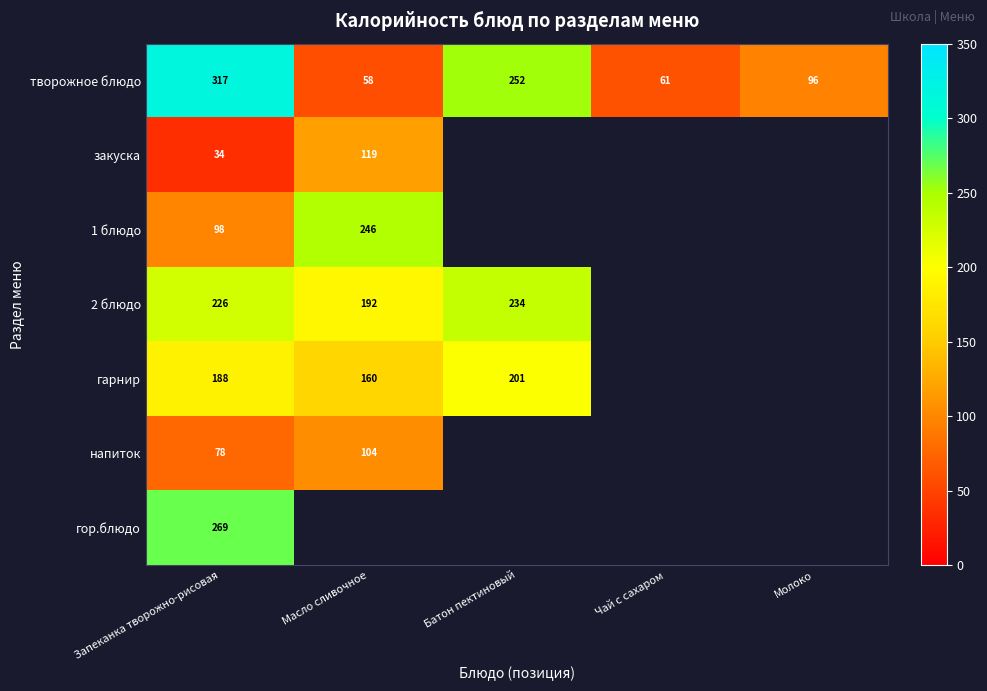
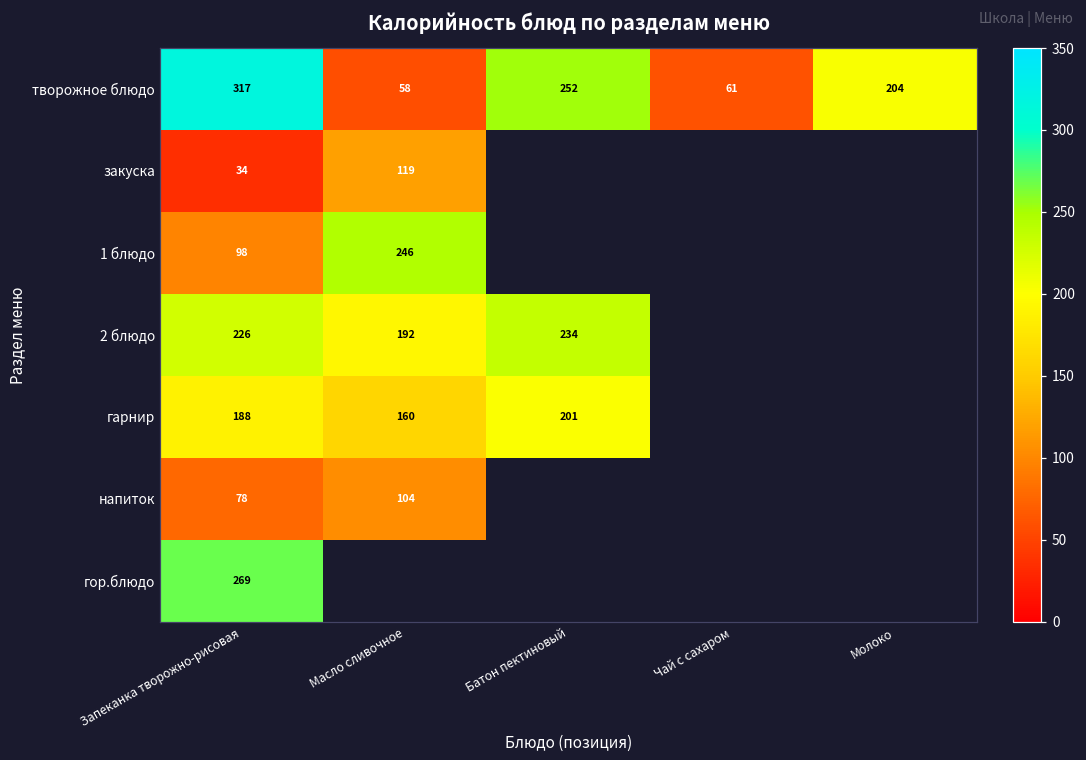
творожное блюдо, Молоко: 96 -> 204
